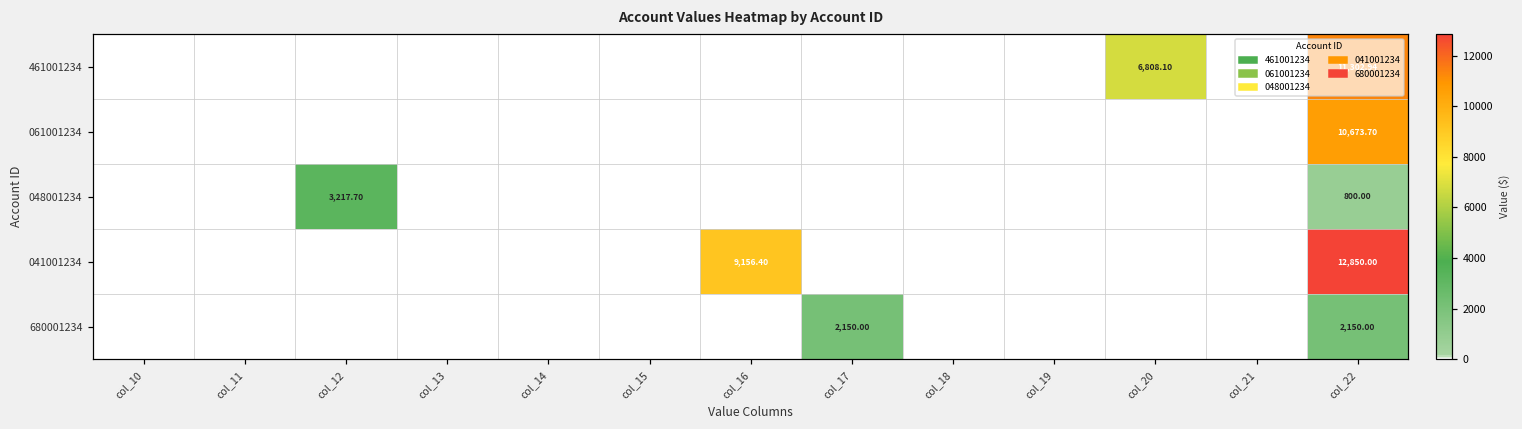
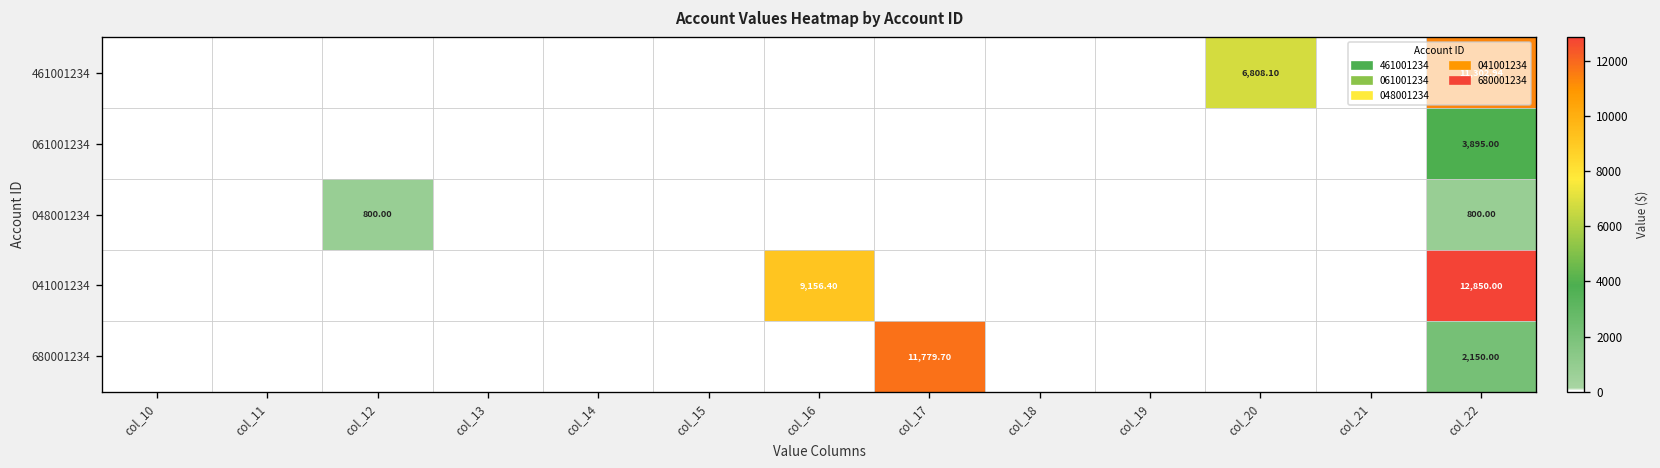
061001234, col_22: 10,673.70 -> 3,895.00
048001234, col_12: 3,217.70 -> 800.00
680001234, col_17: 2,150.00 -> 11,779.70
